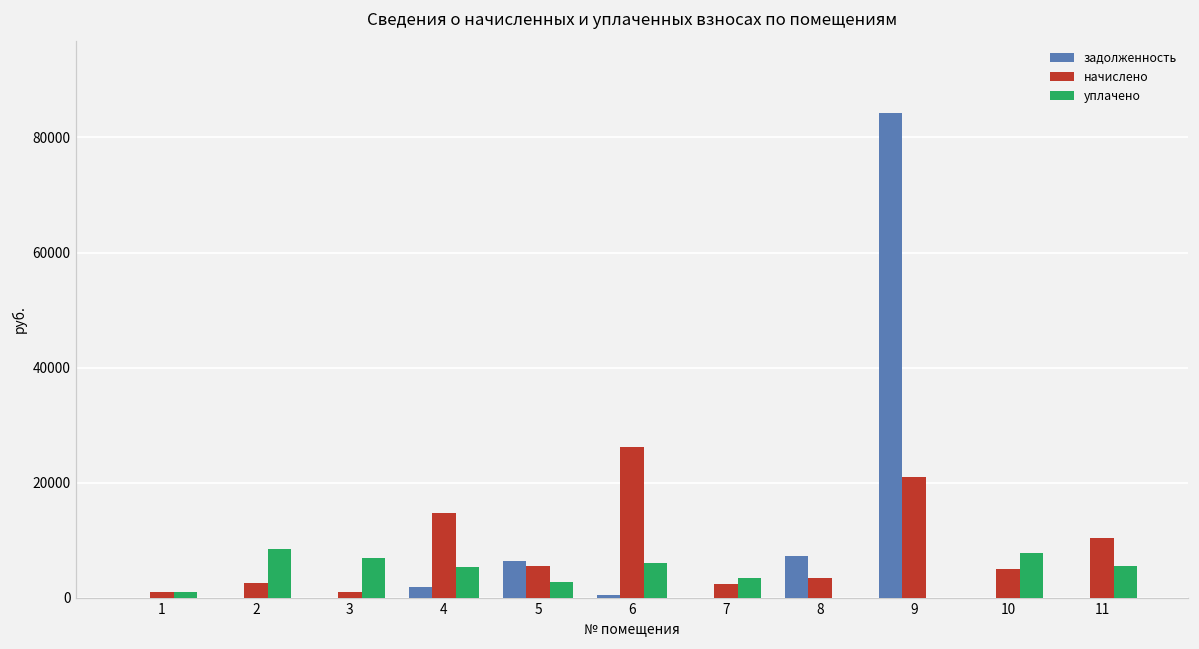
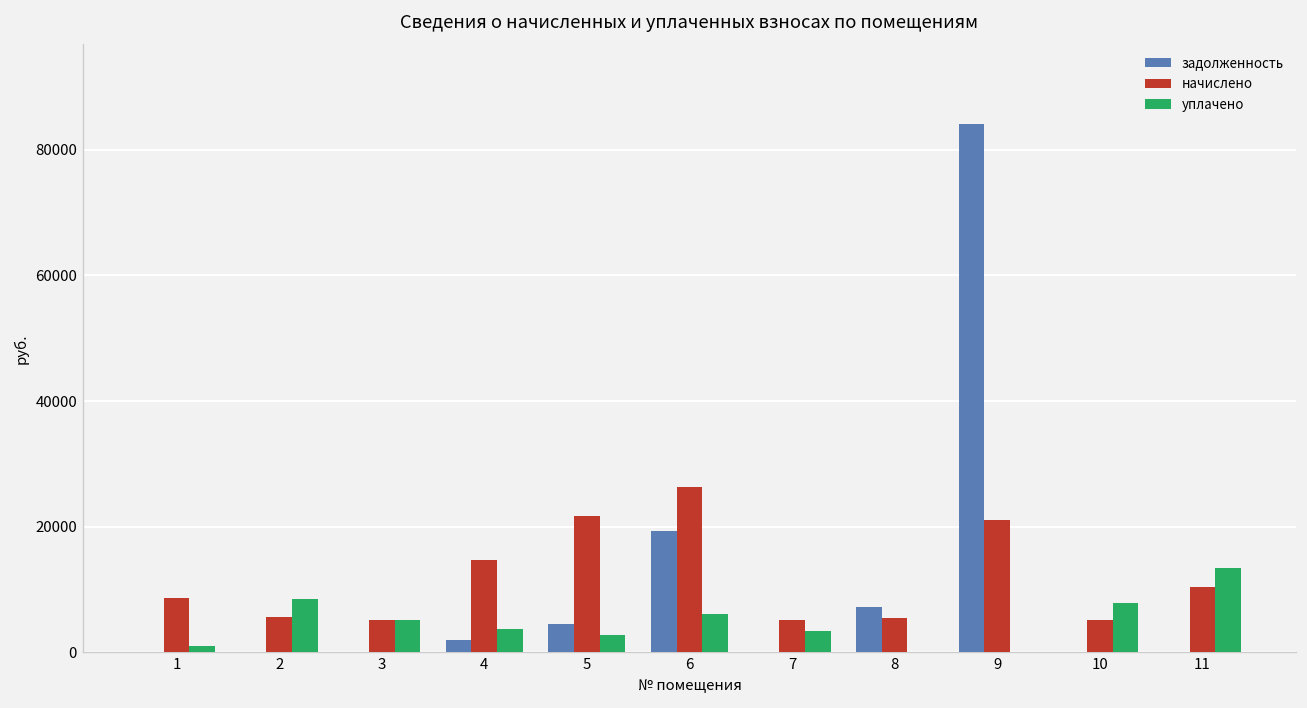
начислено, 1: 1000 -> 9000
начислено, 2: 3000 -> 6000
начислено, 3: 1000 -> 5000
уплачено, 3: 7000 -> 5000
уплачено, 4: 5000 -> 4000
задолженность, 5: 6000 -> 5000
начислено, 5: 6000 -> 22000
задолженность, 6: 1000 -> 19000
начислено, 7: 2000 -> 5000
начислено, 8: 4000 -> 5000
уплачено, 11: 6000 -> 13000
